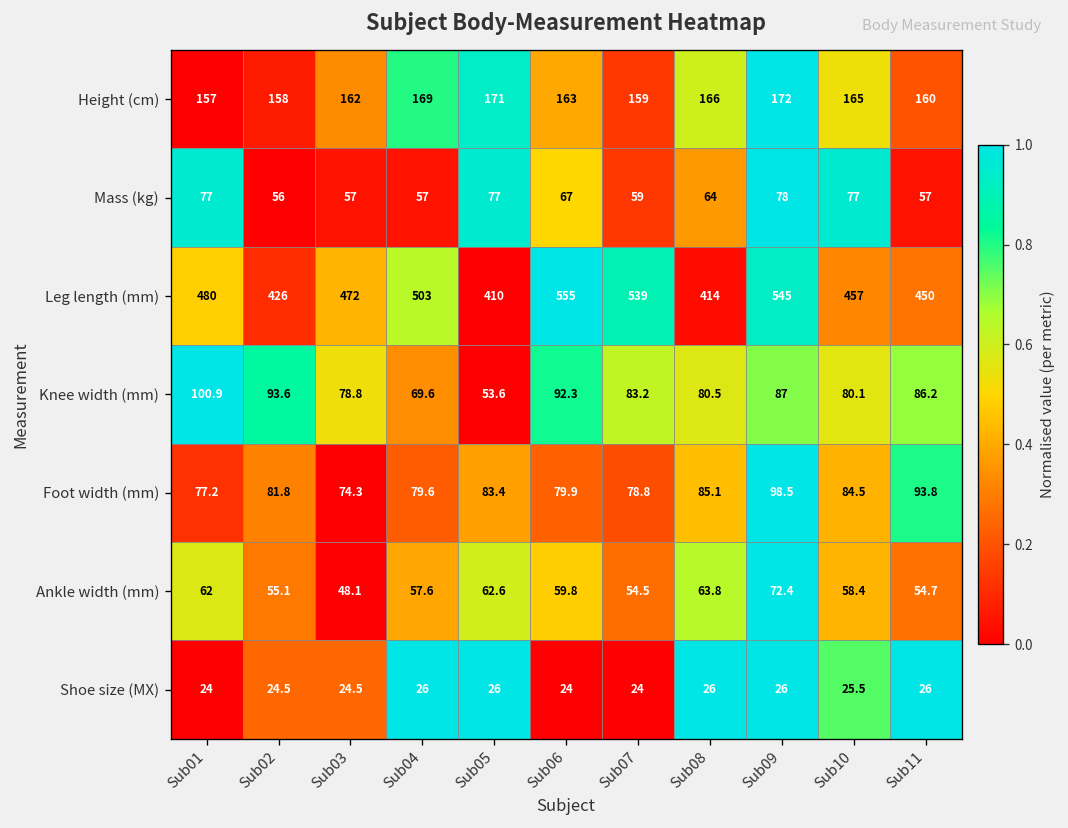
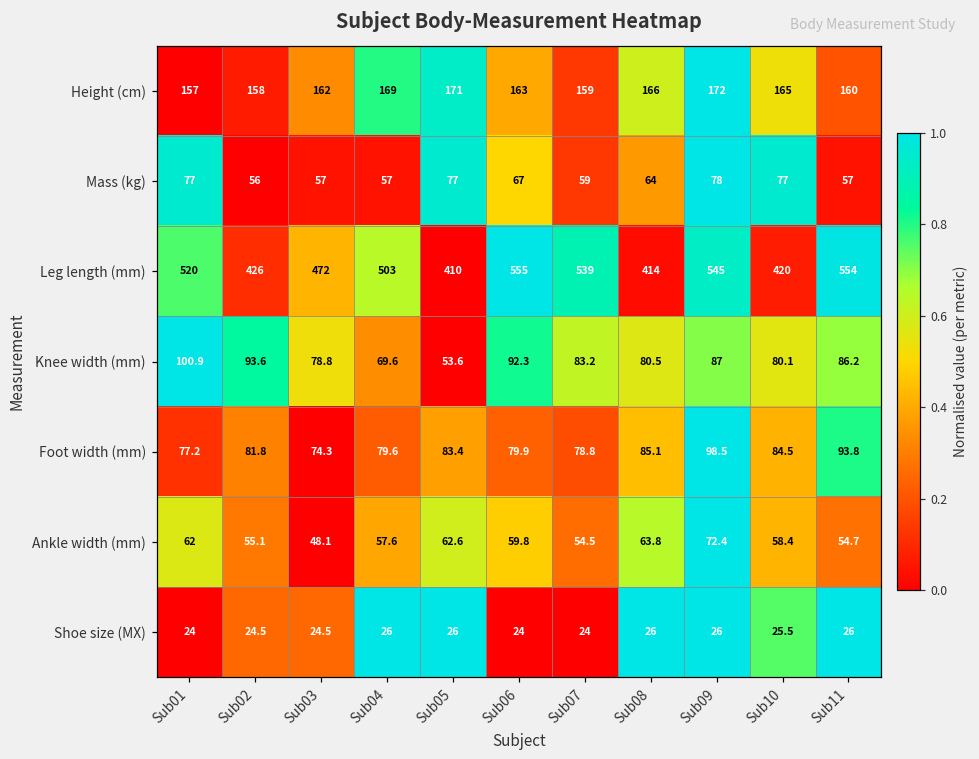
Leg length (mm), Sub01: 480 -> 520
Leg length (mm), Sub10: 457 -> 420
Leg length (mm), Sub11: 450 -> 554
